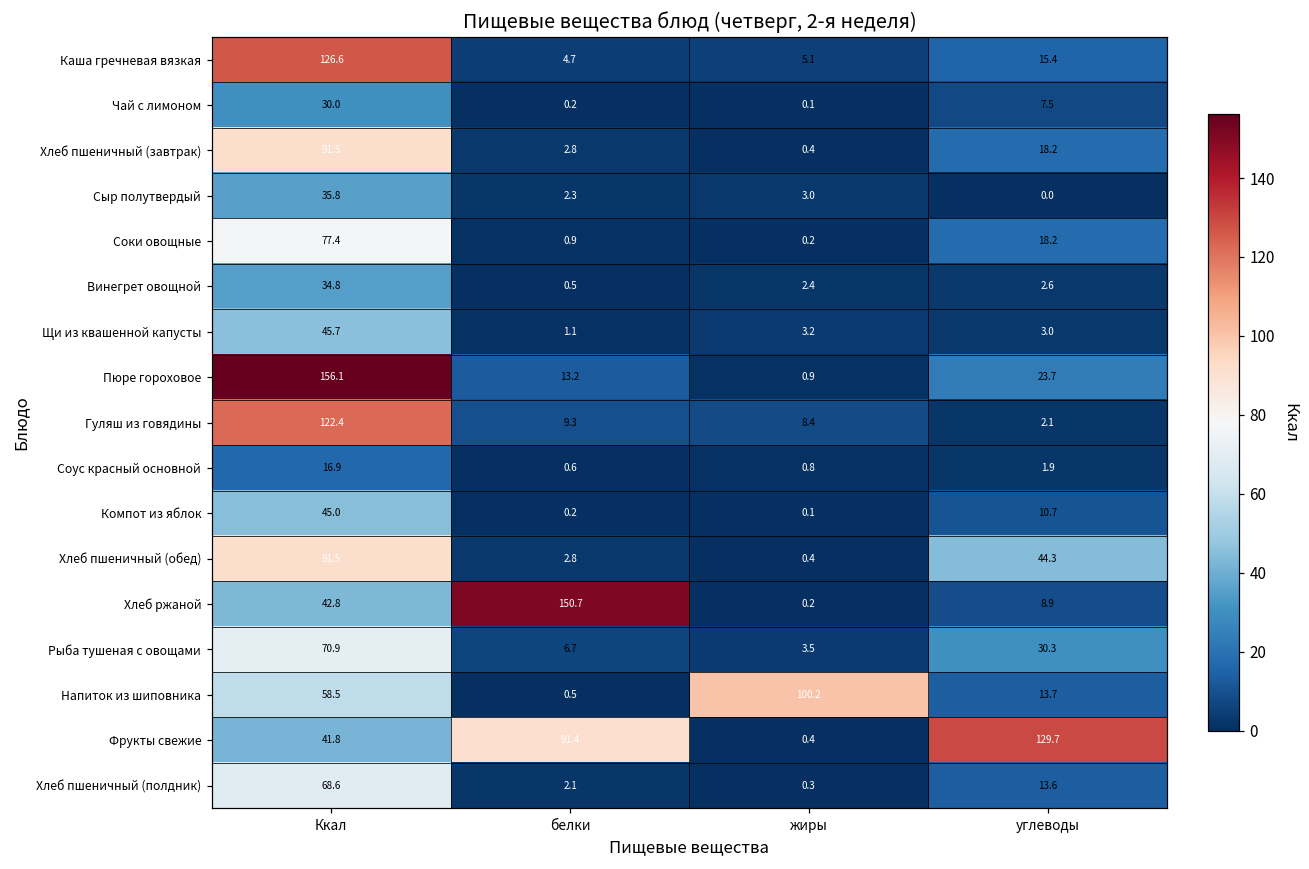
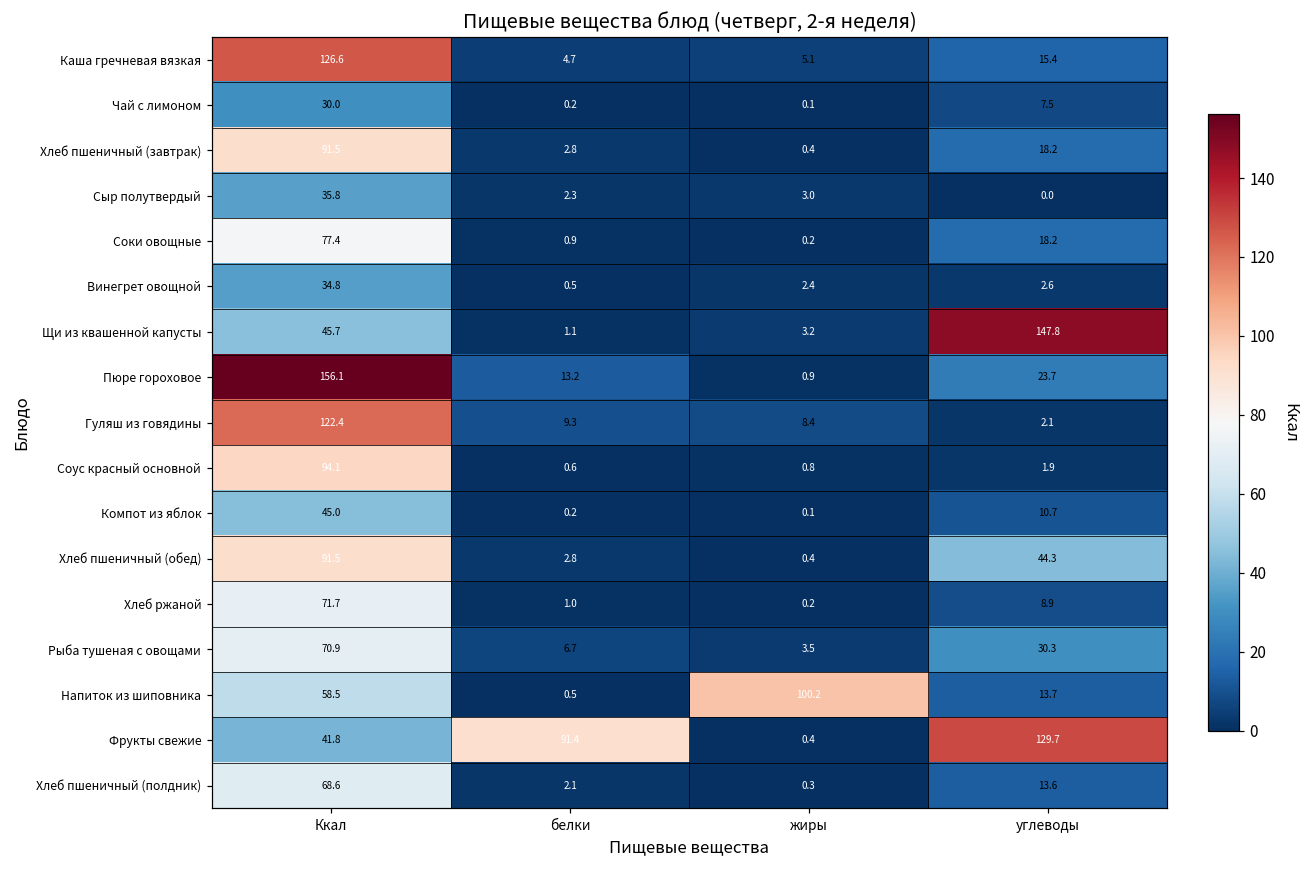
Щи из квашенной капусты, углеводы: 3.0 -> 147.8
Соус красный основной, Ккал: 16.9 -> 94.1
Хлеб ржаной, Ккал: 42.8 -> 71.7
Хлеб ржаной, белки: 150.7 -> 1.0
